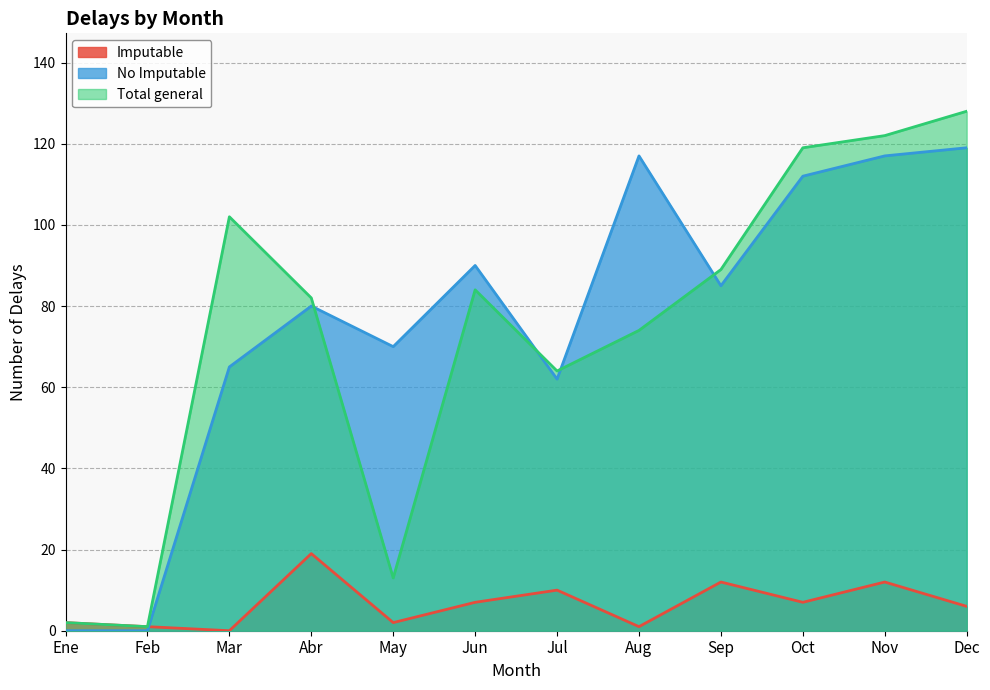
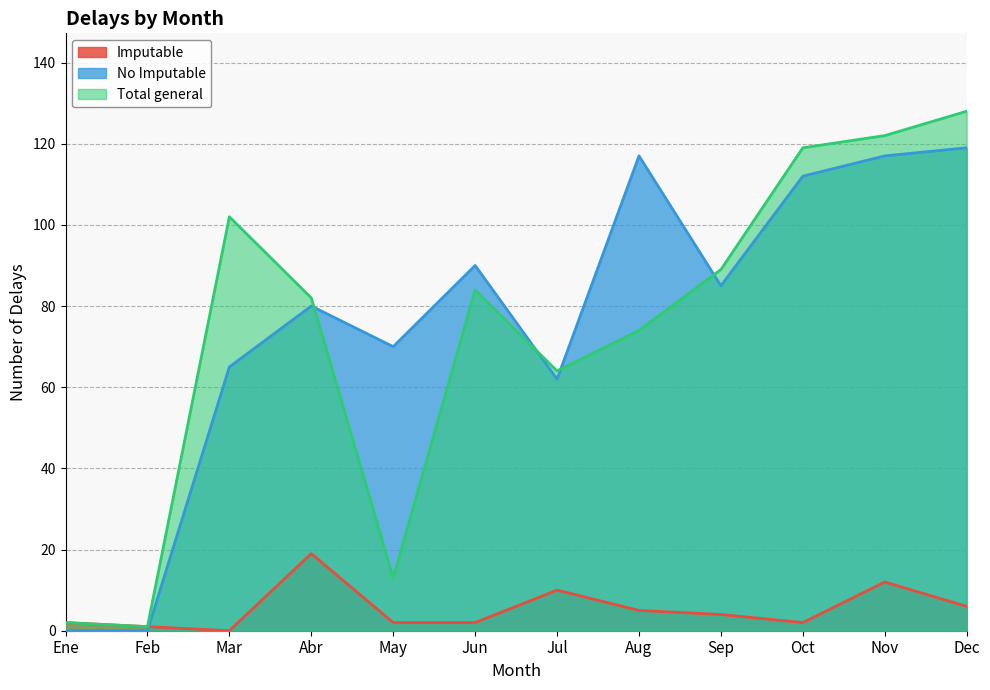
Imputable, Jun: 7 -> 2
Imputable, Aug: 1 -> 5
Imputable, Sep: 12 -> 4
Imputable, Oct: 7 -> 2
